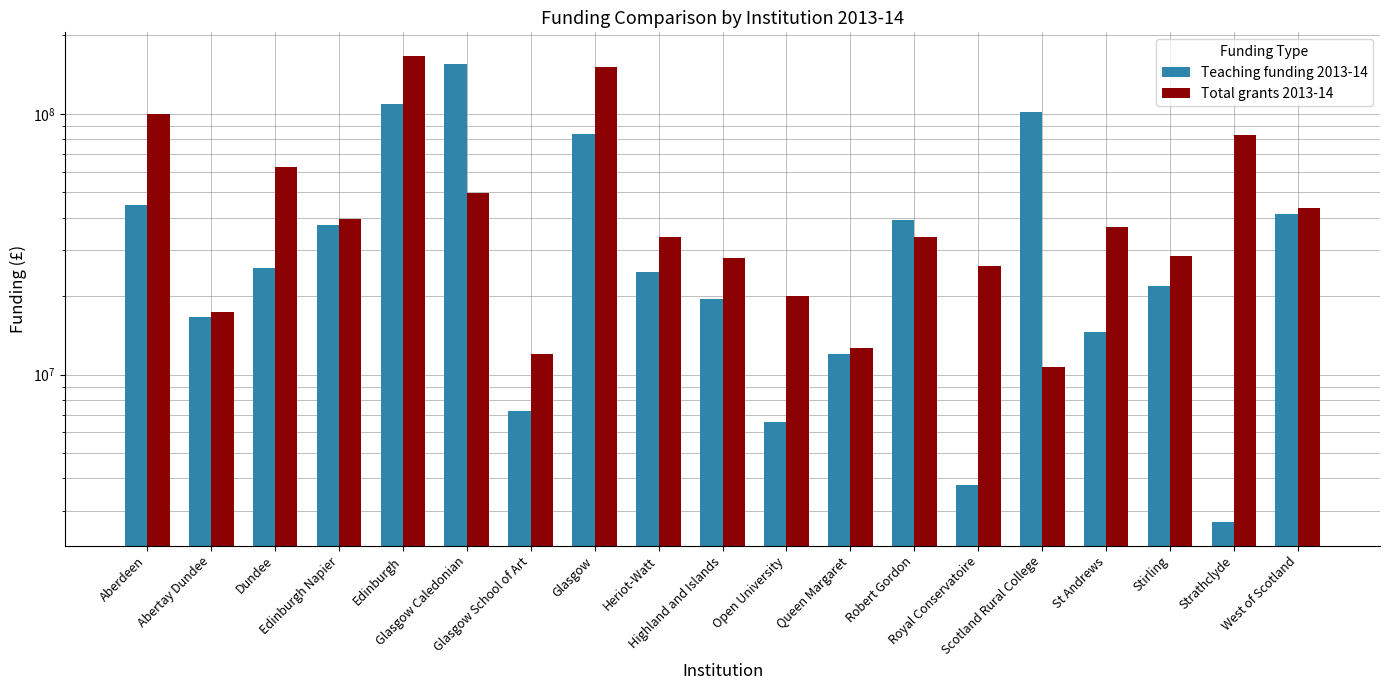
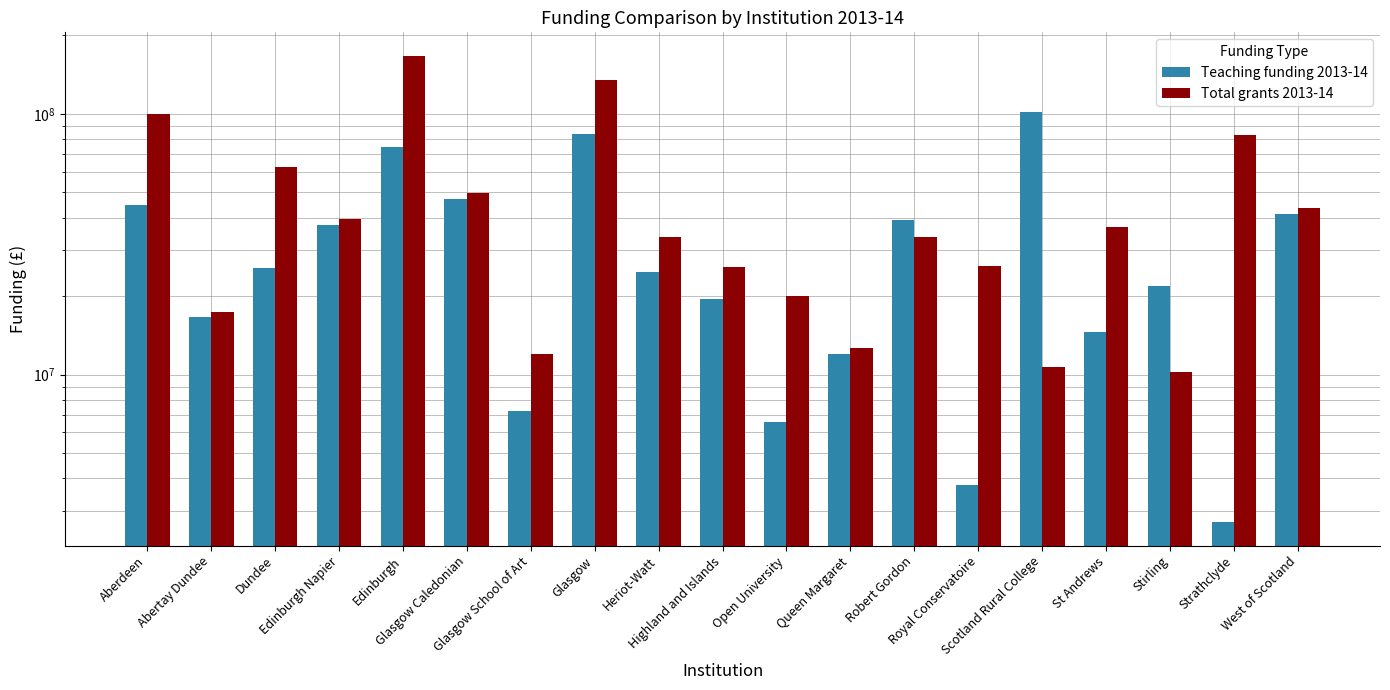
Teaching funding 2013-14, Edinburgh: 109000000 -> 75000000
Teaching funding 2013-14, Glasgow Caledonian: 160000000 -> 47000000
Total grants 2013-14, Glasgow: 150000000 -> 130000000
Total grants 2013-14, Highland and Islands: 28000000 -> 26000000
Total grants 2013-14, Stirling: 29000000 -> 10200000
